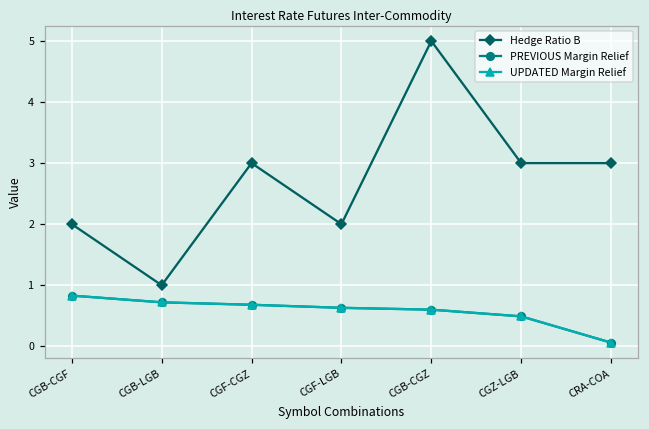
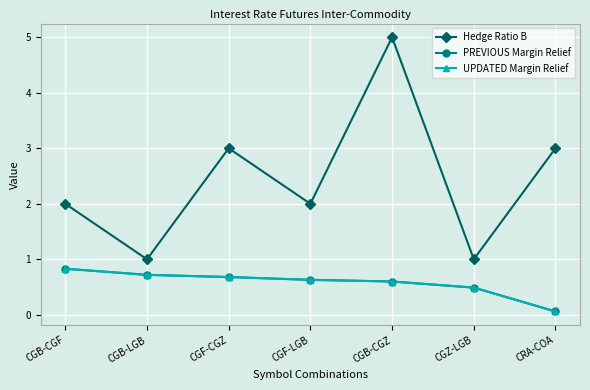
Hedge Ratio B, CGZ-LGB: 3 -> 1
